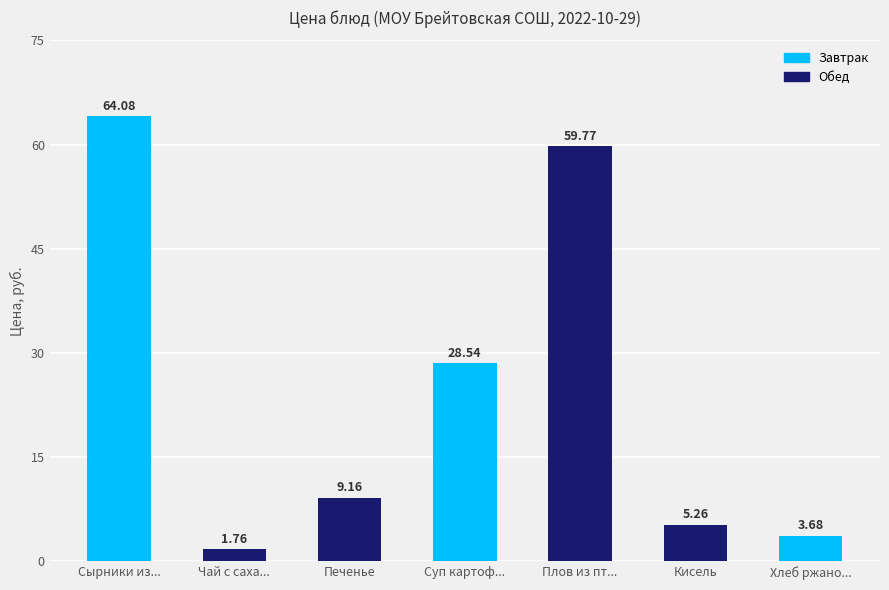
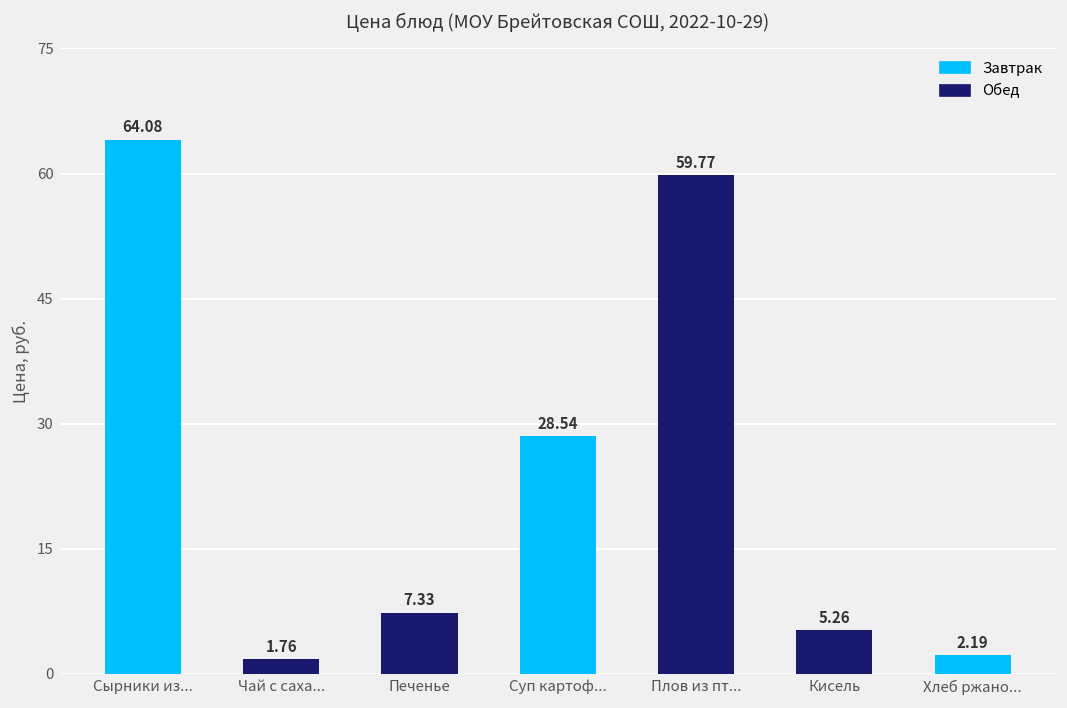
Печенье: 9.16 -> 7.33
Хлеб ржано...: 3.68 -> 2.19
